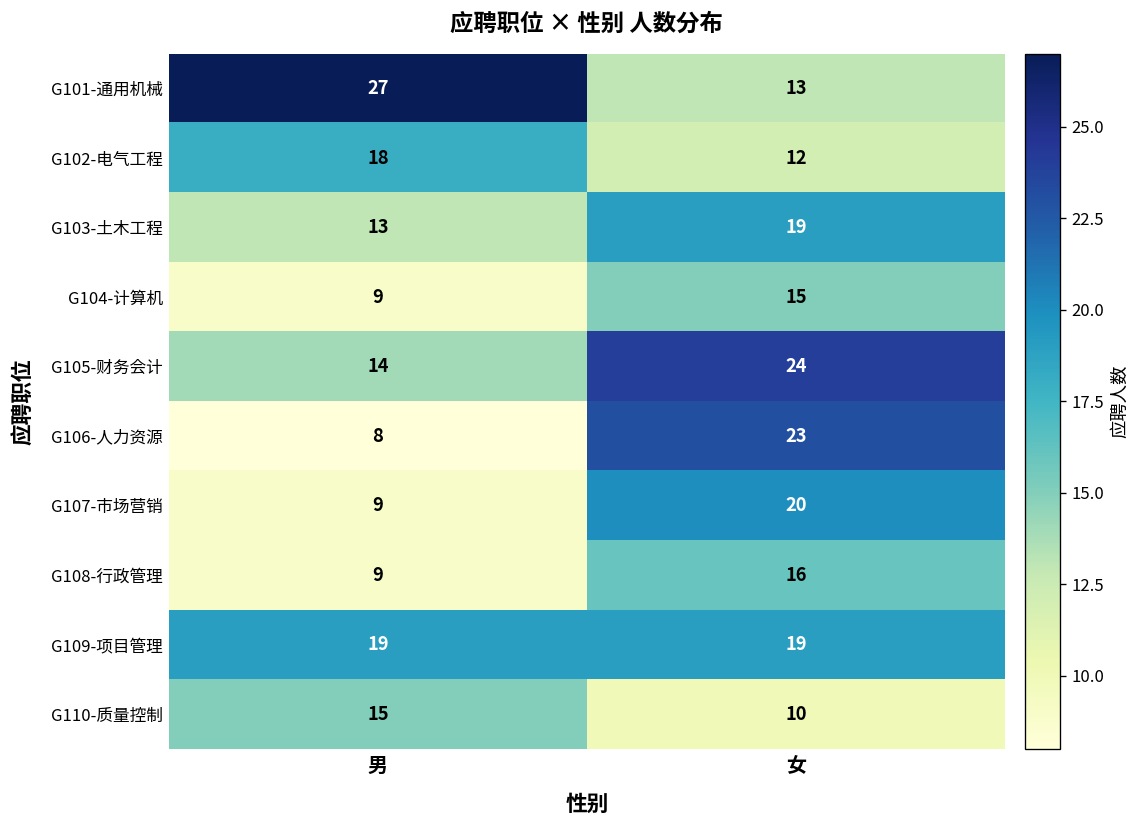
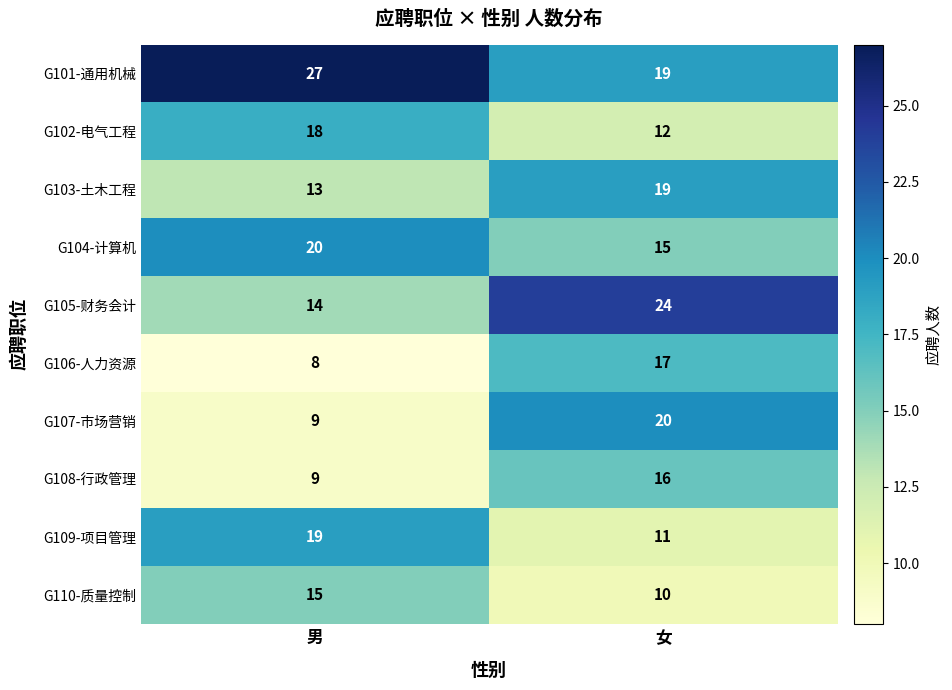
G101-通用机械, 女: 13 -> 19
G104-计算机, 男: 9 -> 20
G106-人力资源, 女: 23 -> 17
G109-项目管理, 女: 19 -> 11
